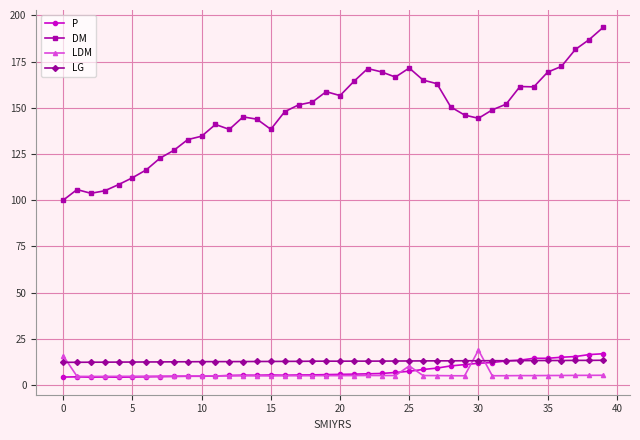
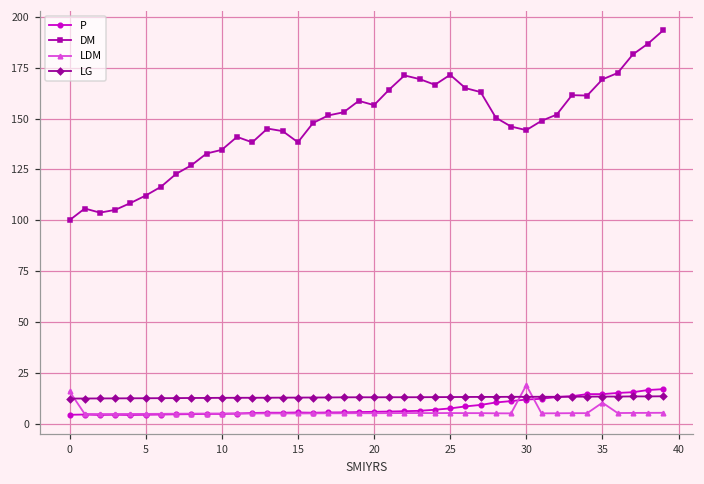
LDM, 25: 10 -> 5
LDM, 35: 5 -> 10
